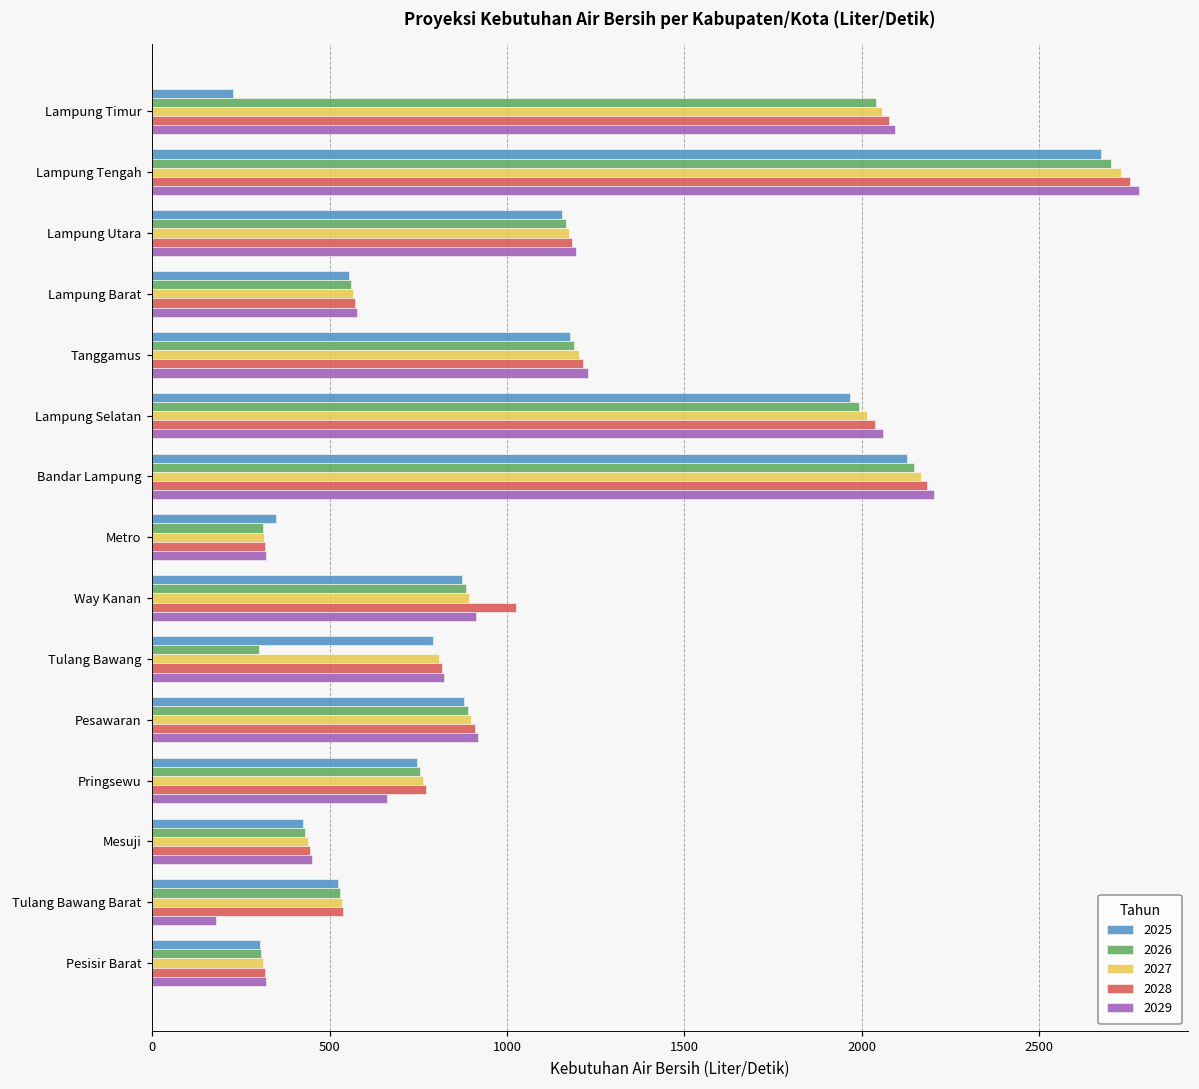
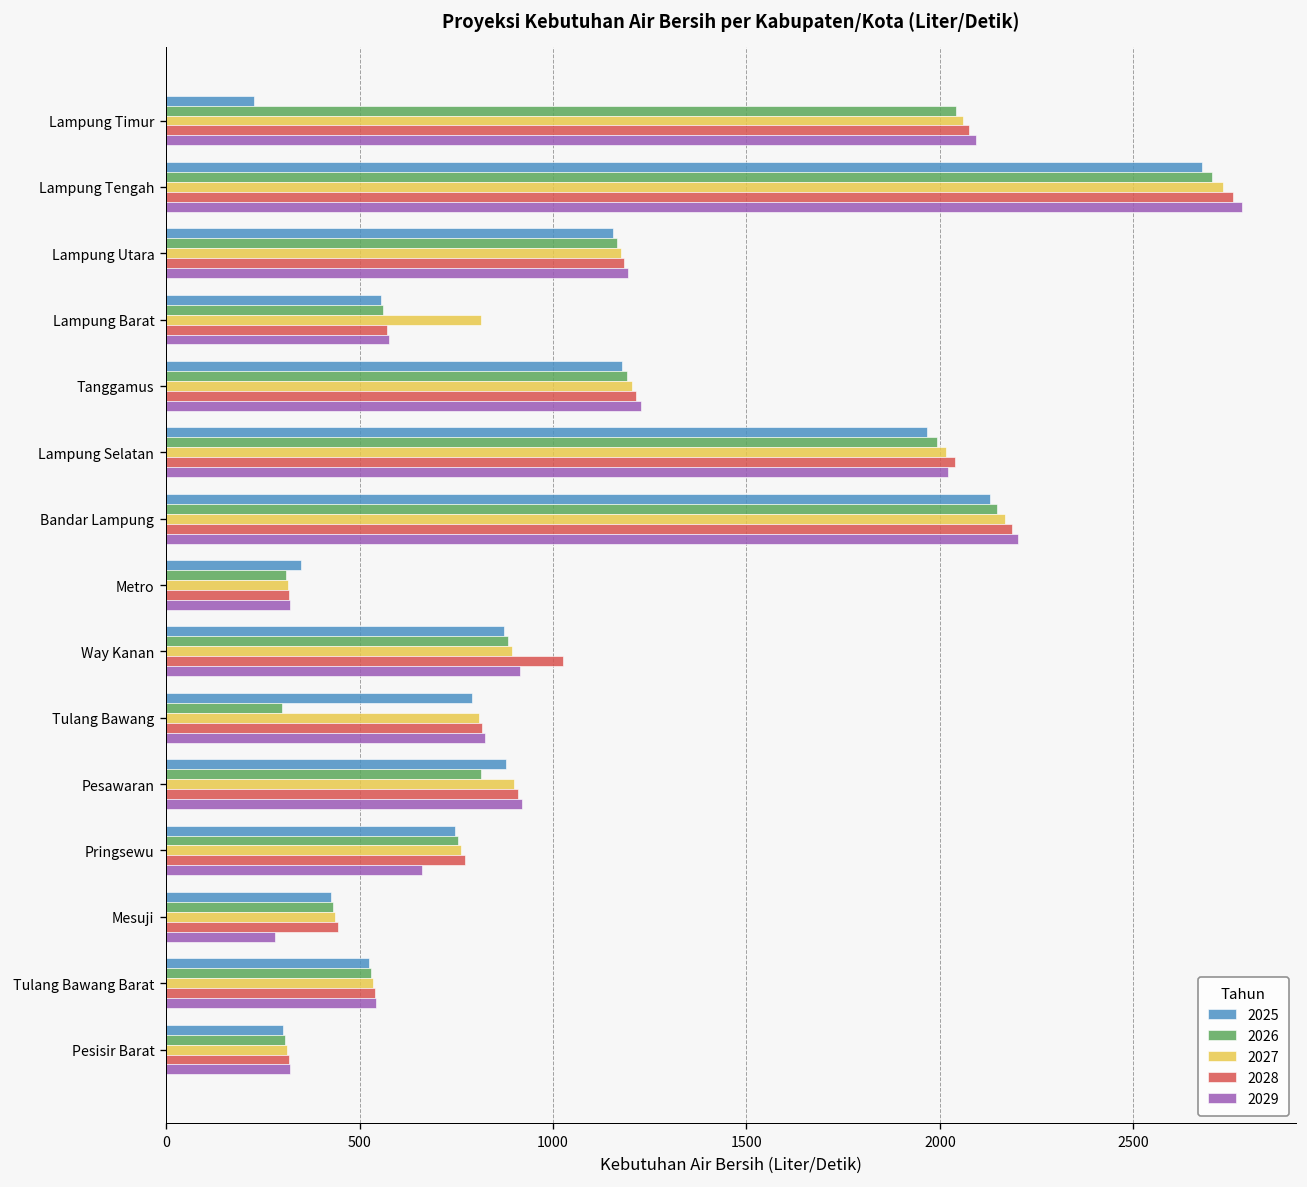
2027, Lampung Barat: 570 -> 820
2029, Lampung Selatan: 2060 -> 2020
2026, Pesawaran: 890 -> 810
2029, Mesuji: 450 -> 280
2029, Tulang Bawang Barat: 180 -> 540
